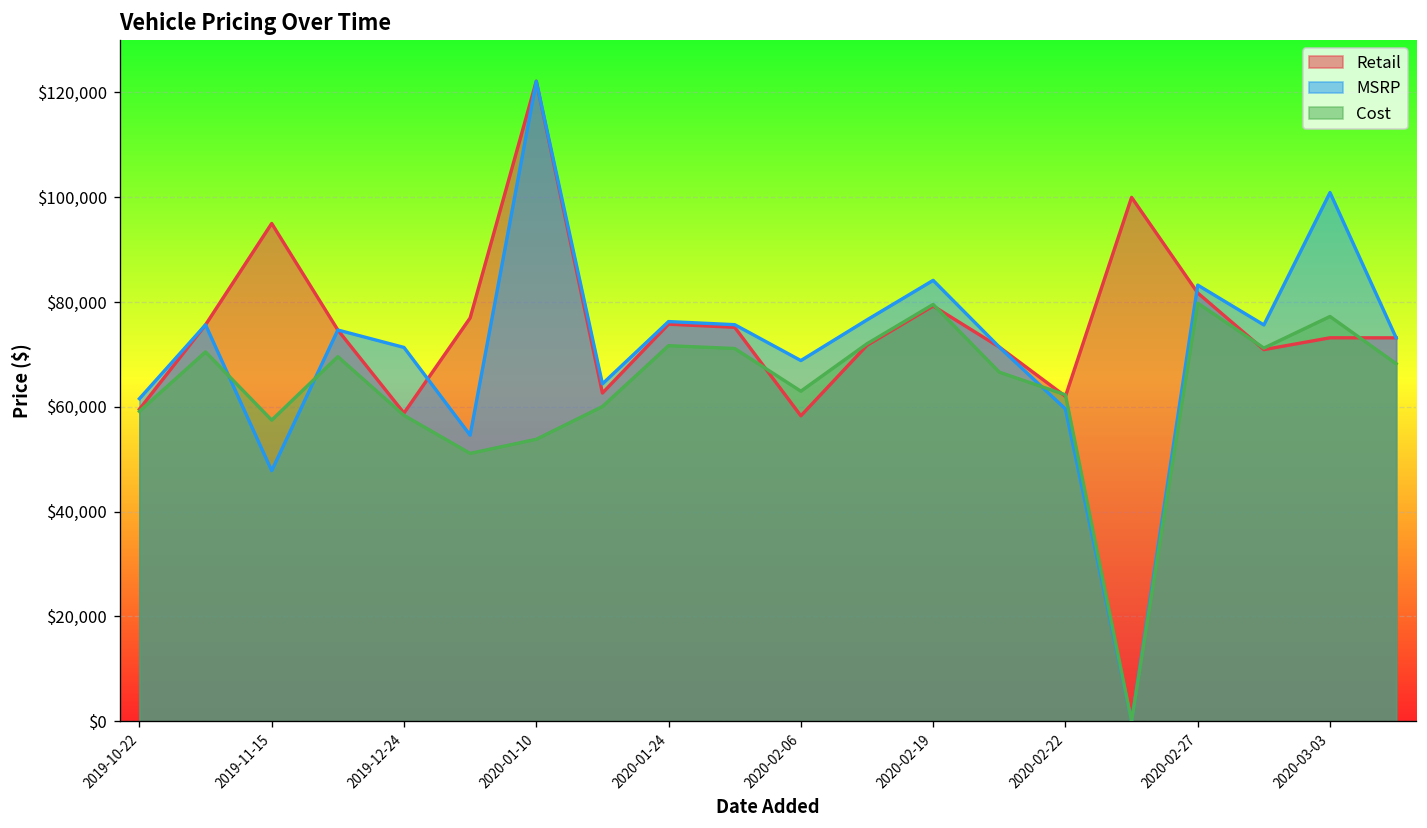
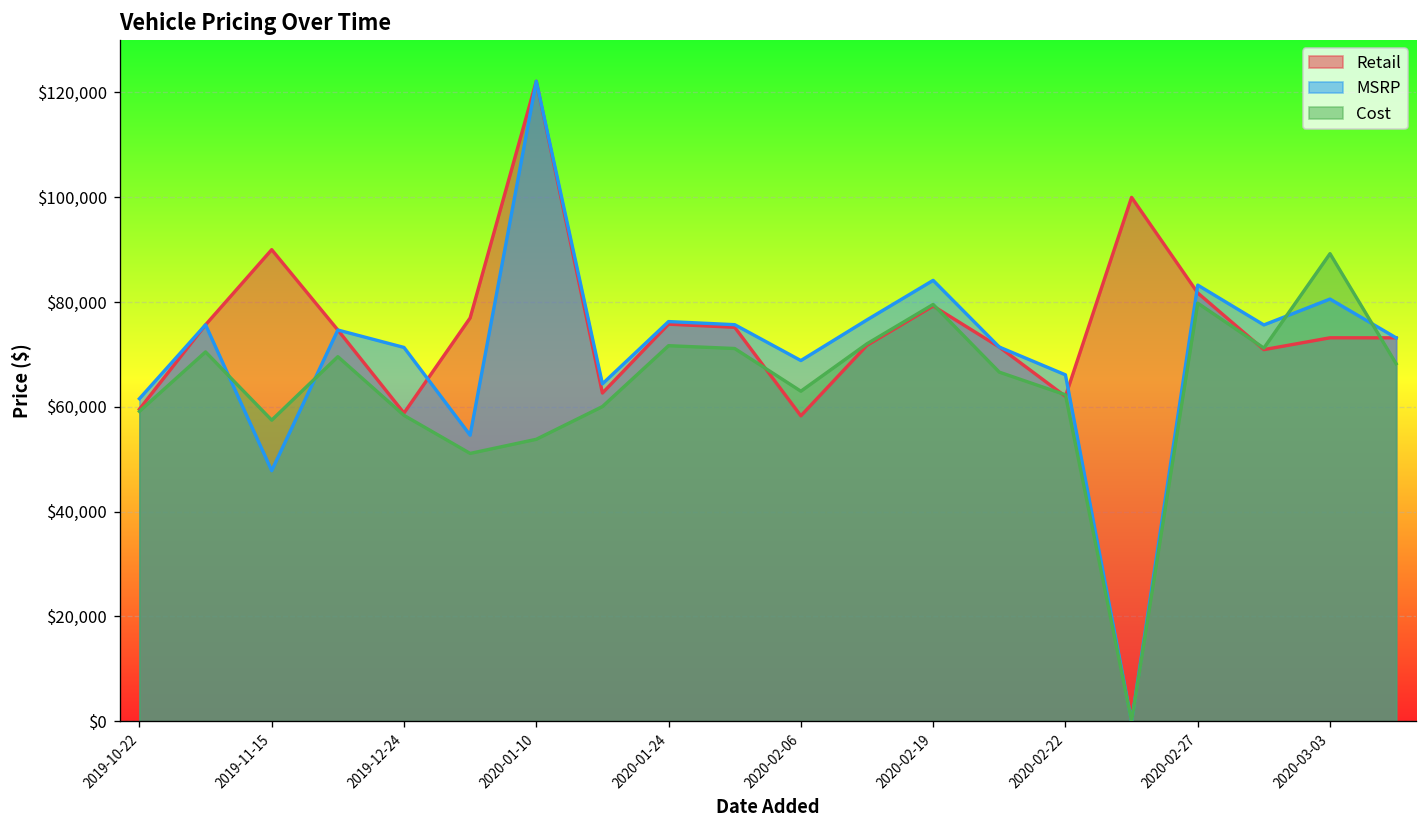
Retail, 2019-11-15: $95,000 -> $90,000
MSRP, 2020-02-22: $60,000 -> $66,000
MSRP, 2020-03-03: $101,000 -> $81,000
Cost, 2020-03-03: $77,000 -> $89,000
